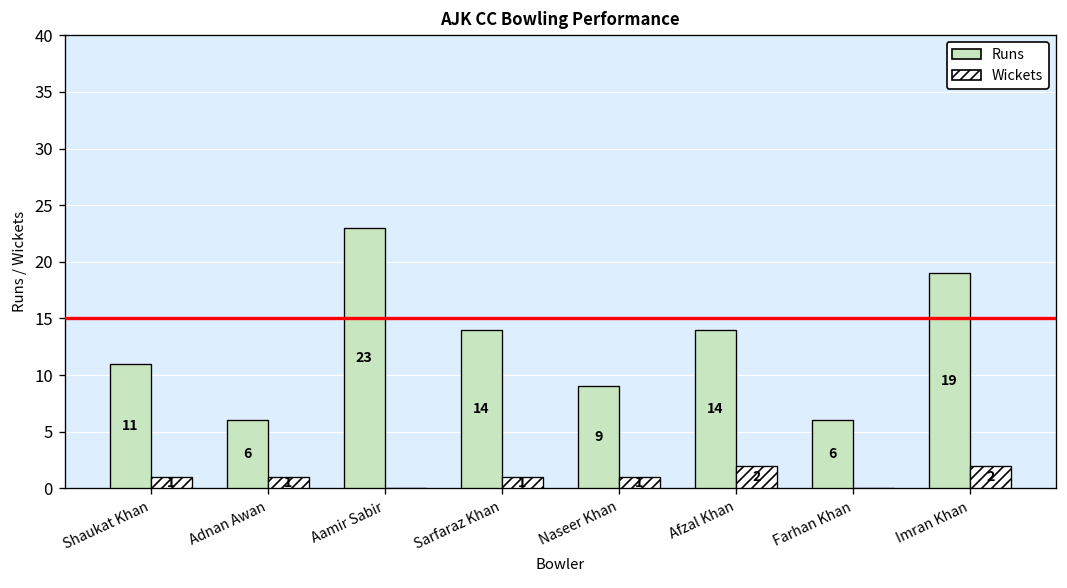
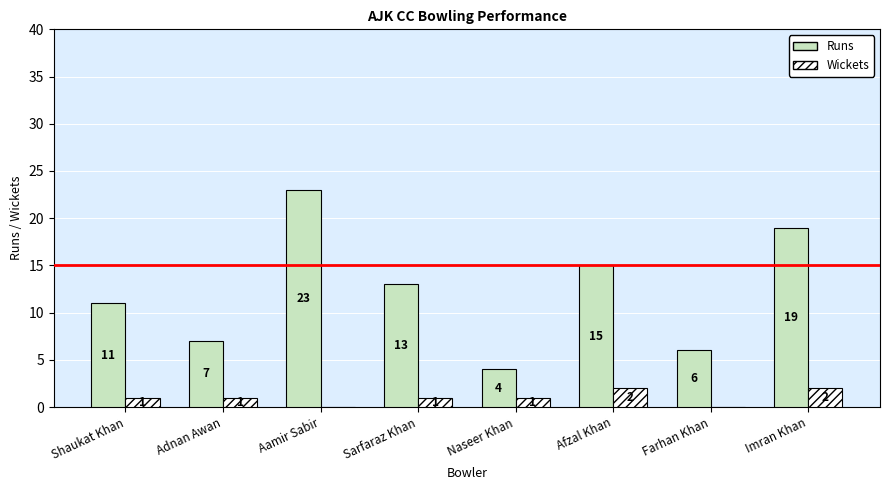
Runs, Adnan Awan: 6 -> 7
Runs, Sarfaraz Khan: 14 -> 13
Runs, Naseer Khan: 9 -> 4
Runs, Afzal Khan: 14 -> 15
